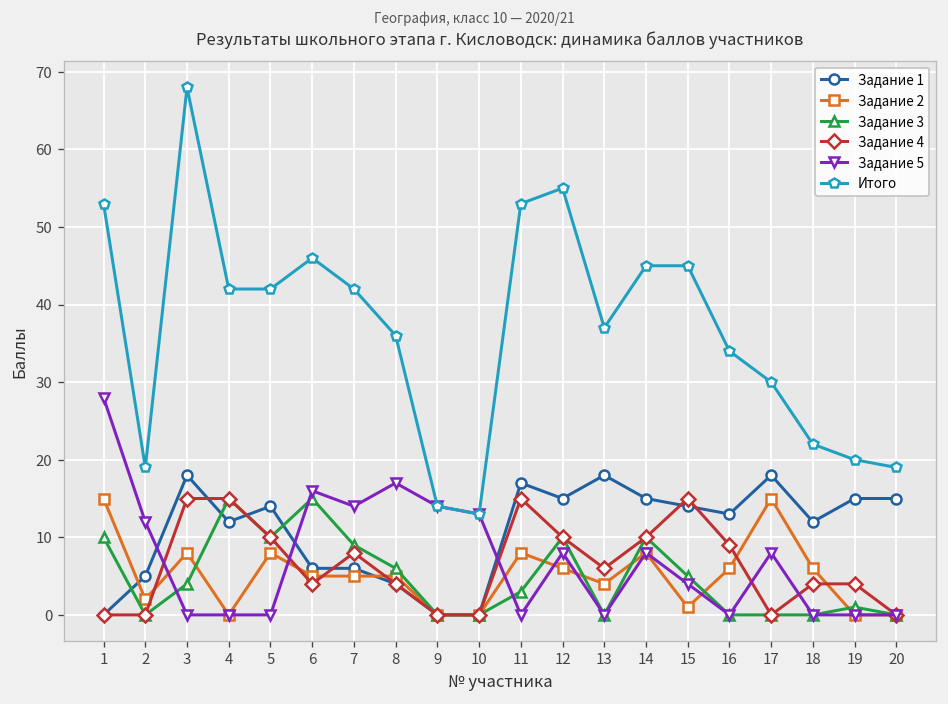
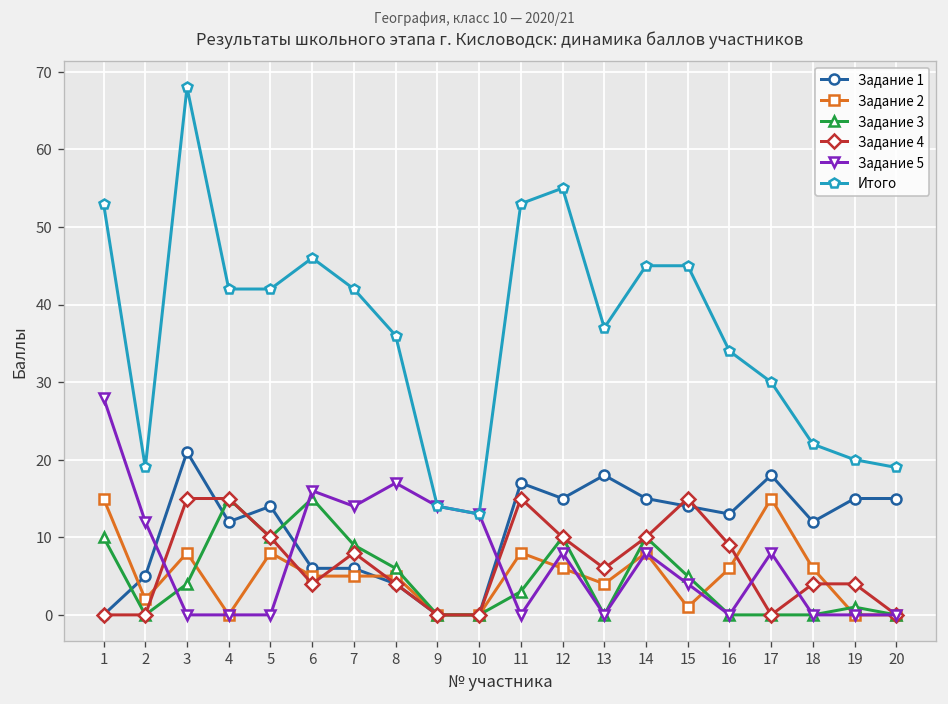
Задание 1, 3: 18 -> 21
